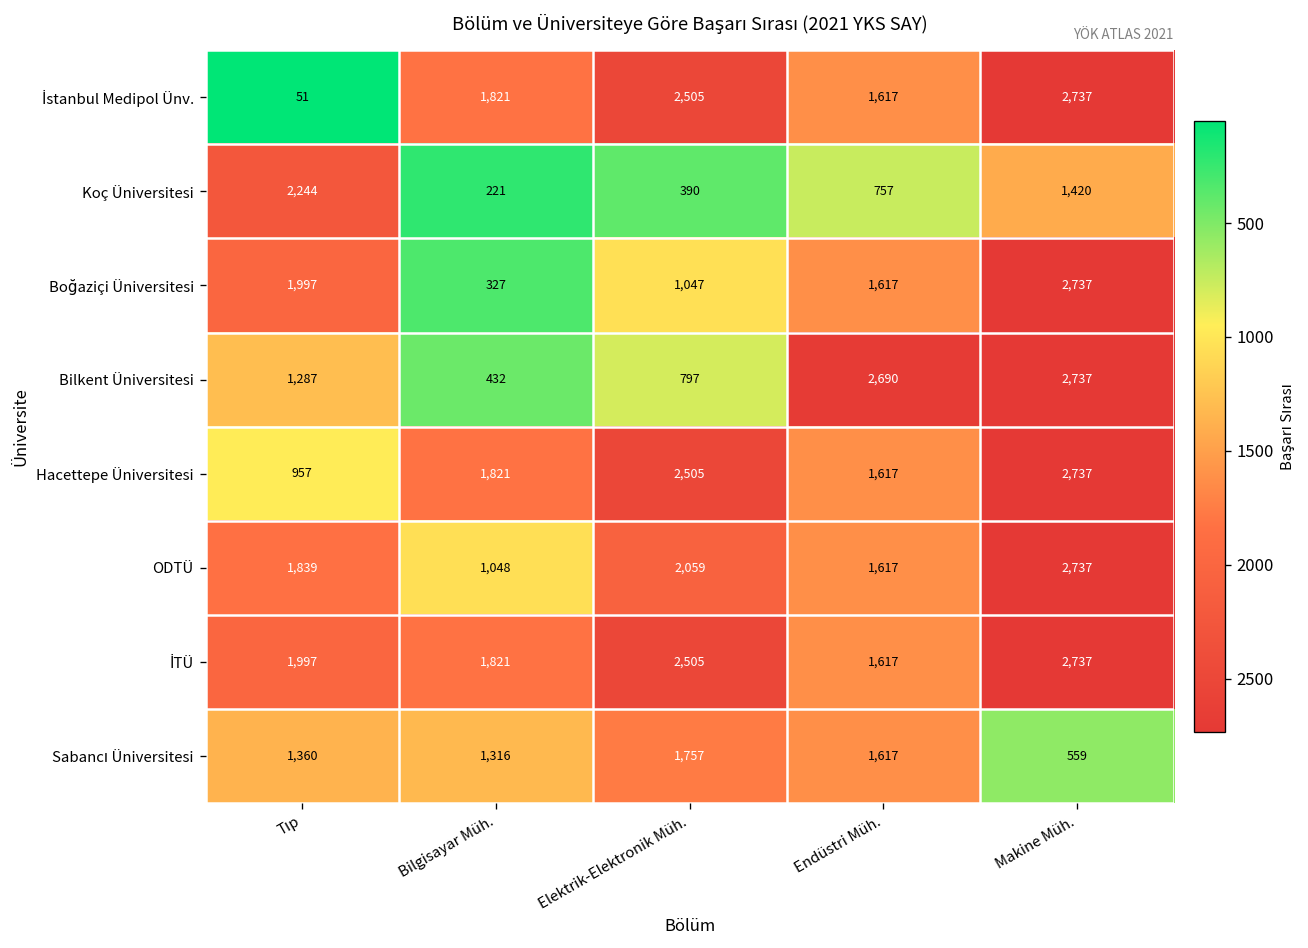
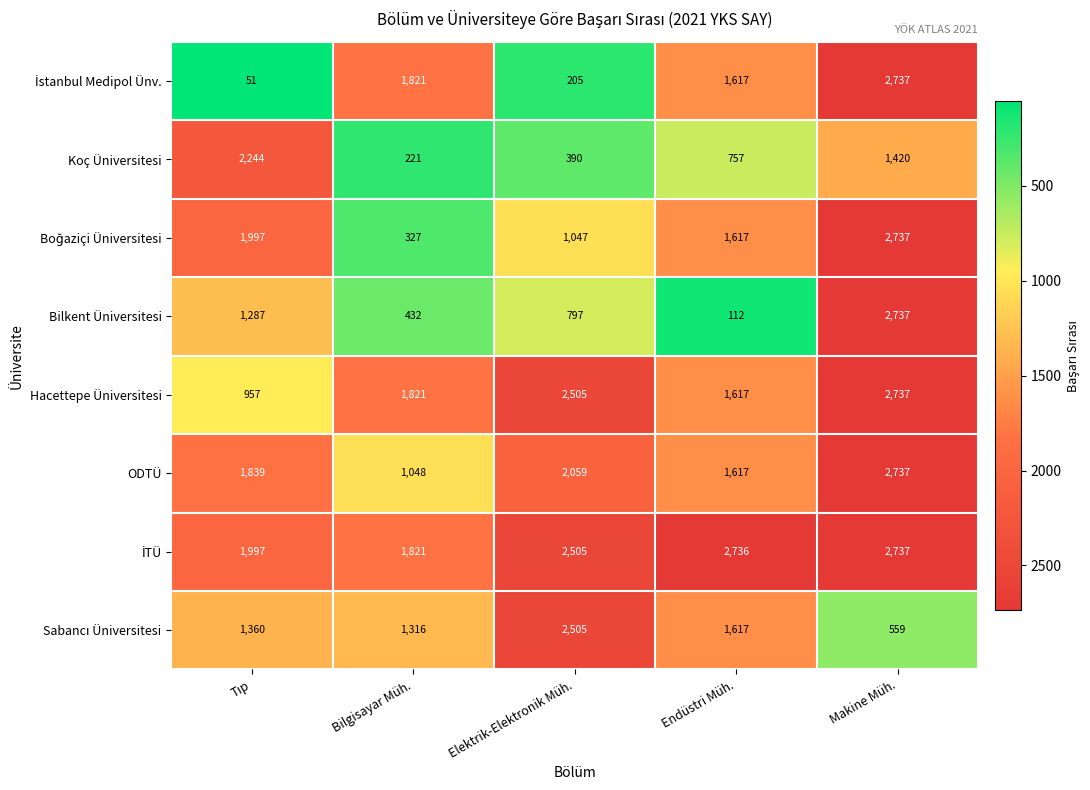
İstanbul Medipol Ünv., Elektrik-Elektronik Müh.: 2,505 -> 205
Bilkent Üniversitesi, Endüstri Müh.: 2,690 -> 112
İTÜ, Endüstri Müh.: 1,617 -> 2,736
Sabancı Üniversitesi, Elektrik-Elektronik Müh.: 1,757 -> 2,505
